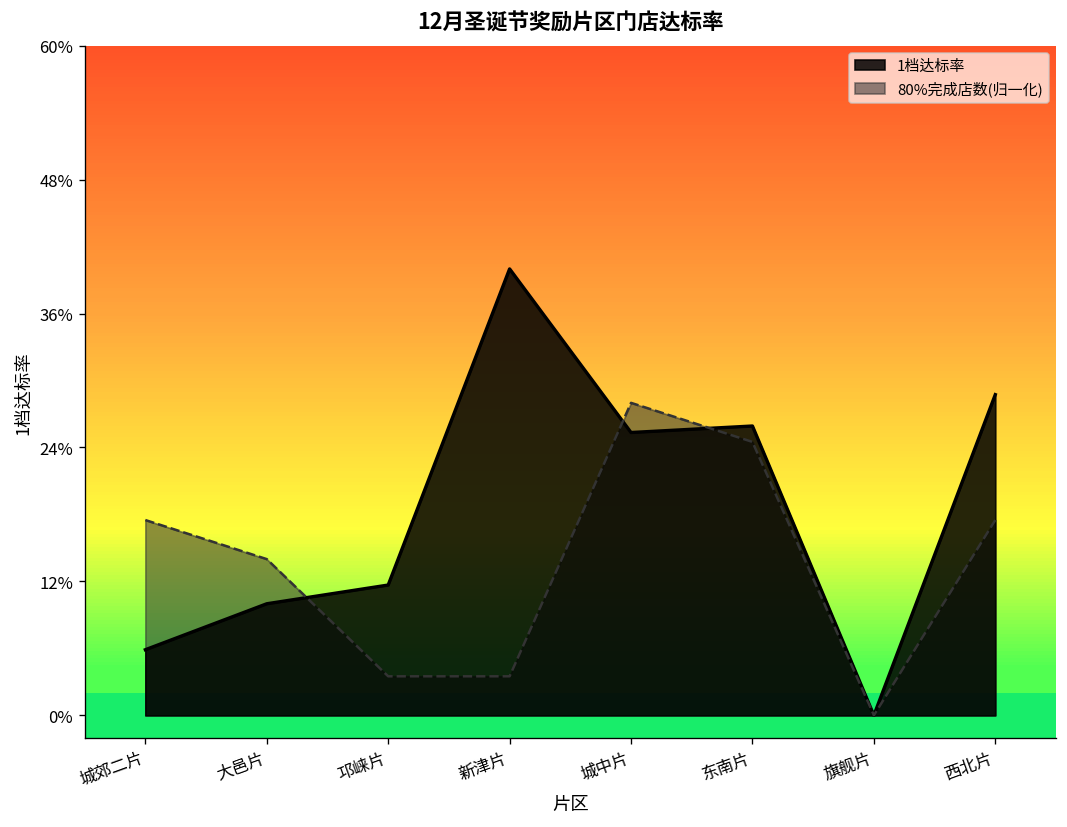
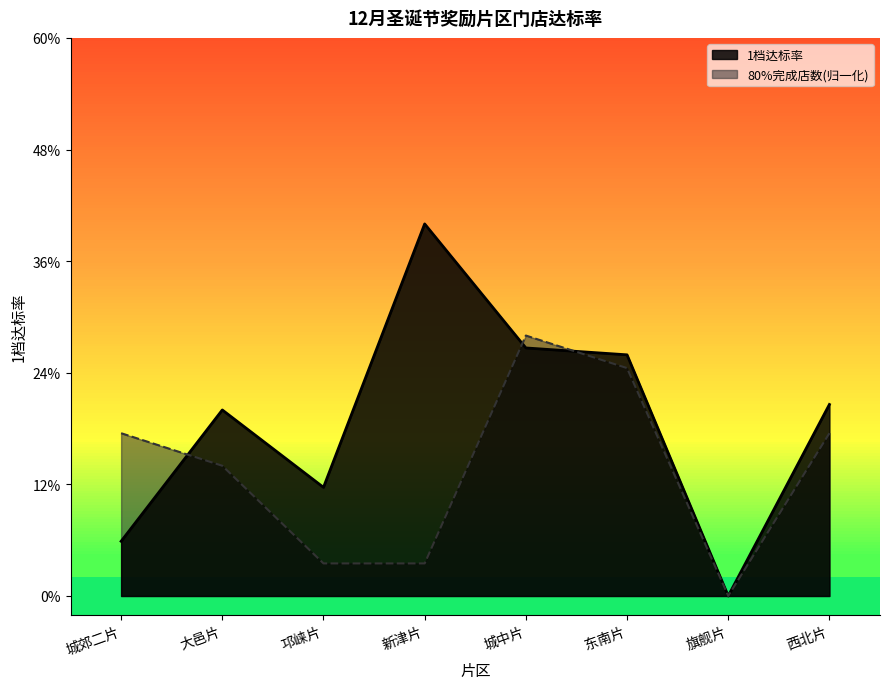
1档达标率, 大邑片: 10% -> 20%
1档达标率, 城中片: 25% -> 27%
1档达标率, 西北片: 29% -> 21%
